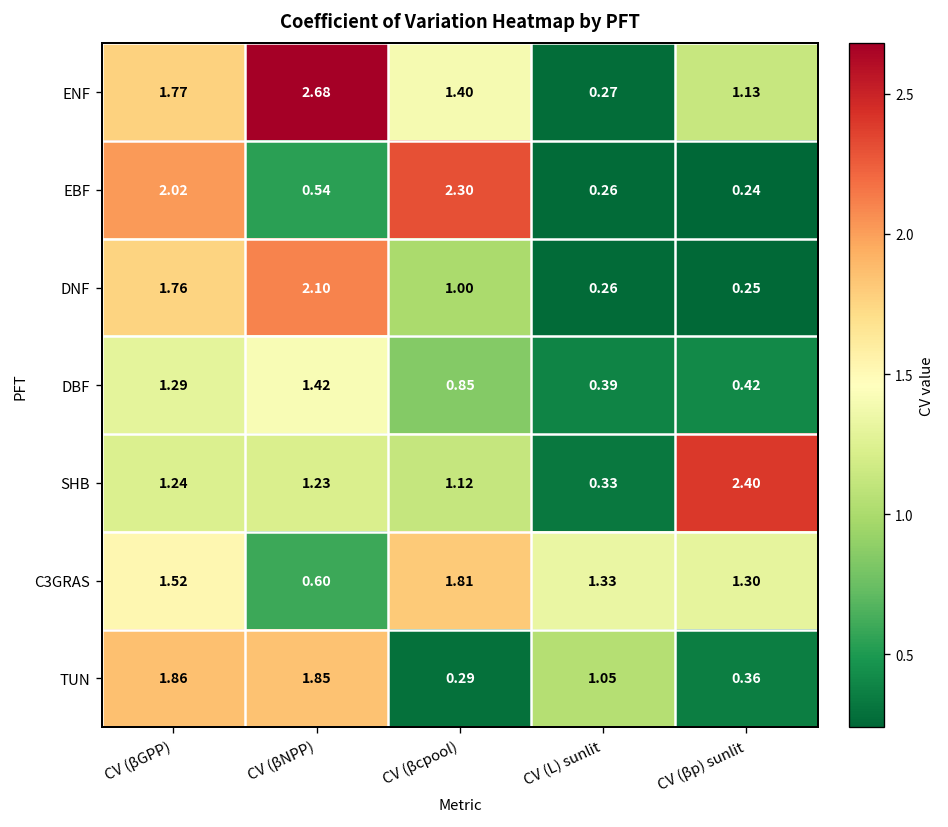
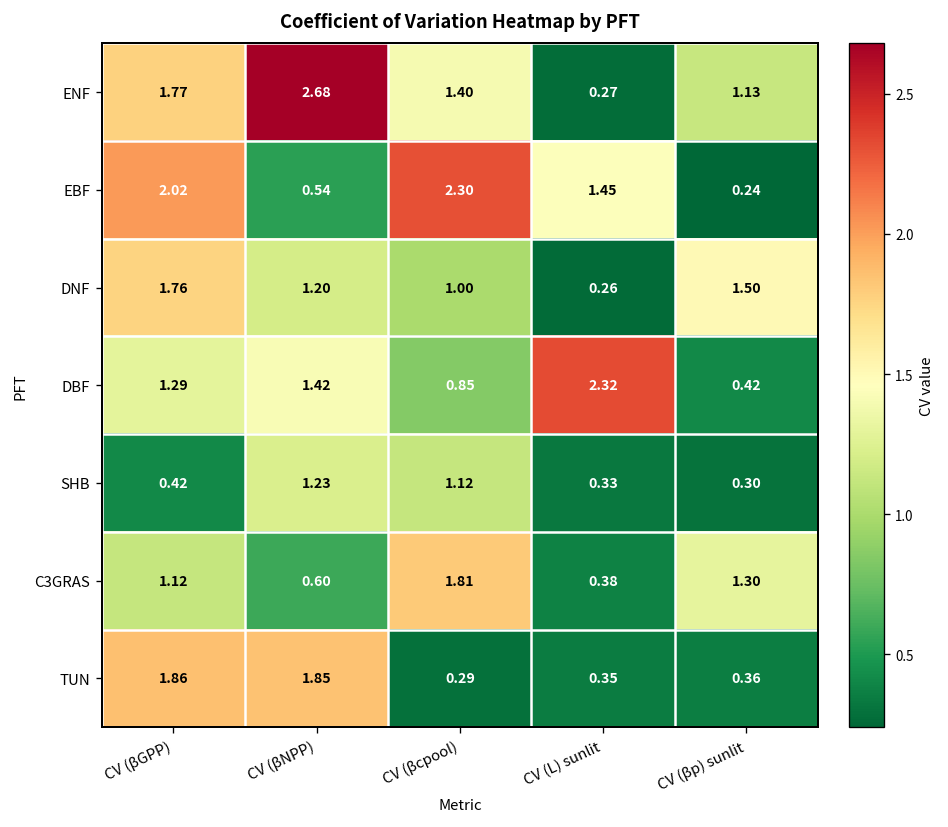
EBF, CV (L) sunlit: 0.26 -> 1.45
DNF, CV (βNPP): 2.10 -> 1.20
DNF, CV (βp) sunlit: 0.25 -> 1.50
DBF, CV (L) sunlit: 0.39 -> 2.32
SHB, CV (βGPP): 1.24 -> 0.42
SHB, CV (βp) sunlit: 2.40 -> 0.30
C3GRAS, CV (βGPP): 1.52 -> 1.12
C3GRAS, CV (L) sunlit: 1.33 -> 0.38
TUN, CV (L) sunlit: 1.05 -> 0.35
